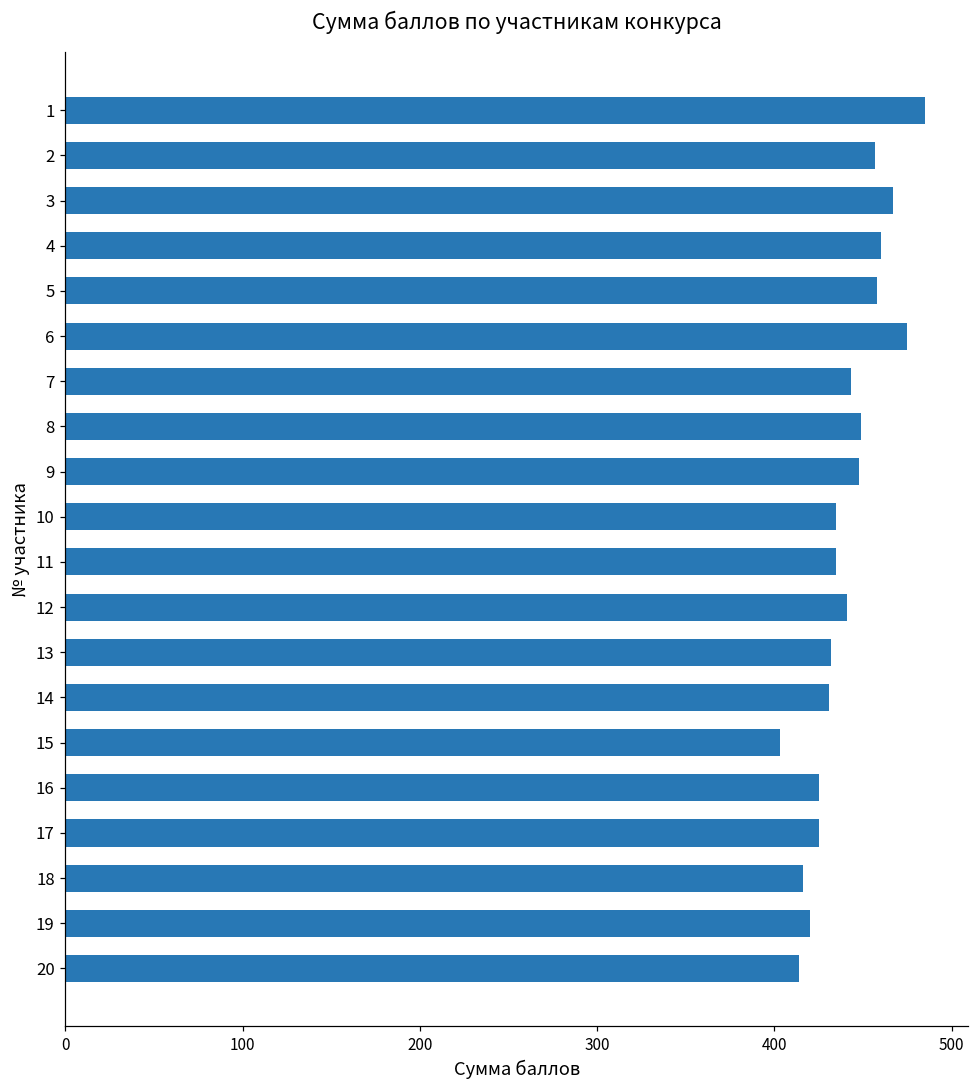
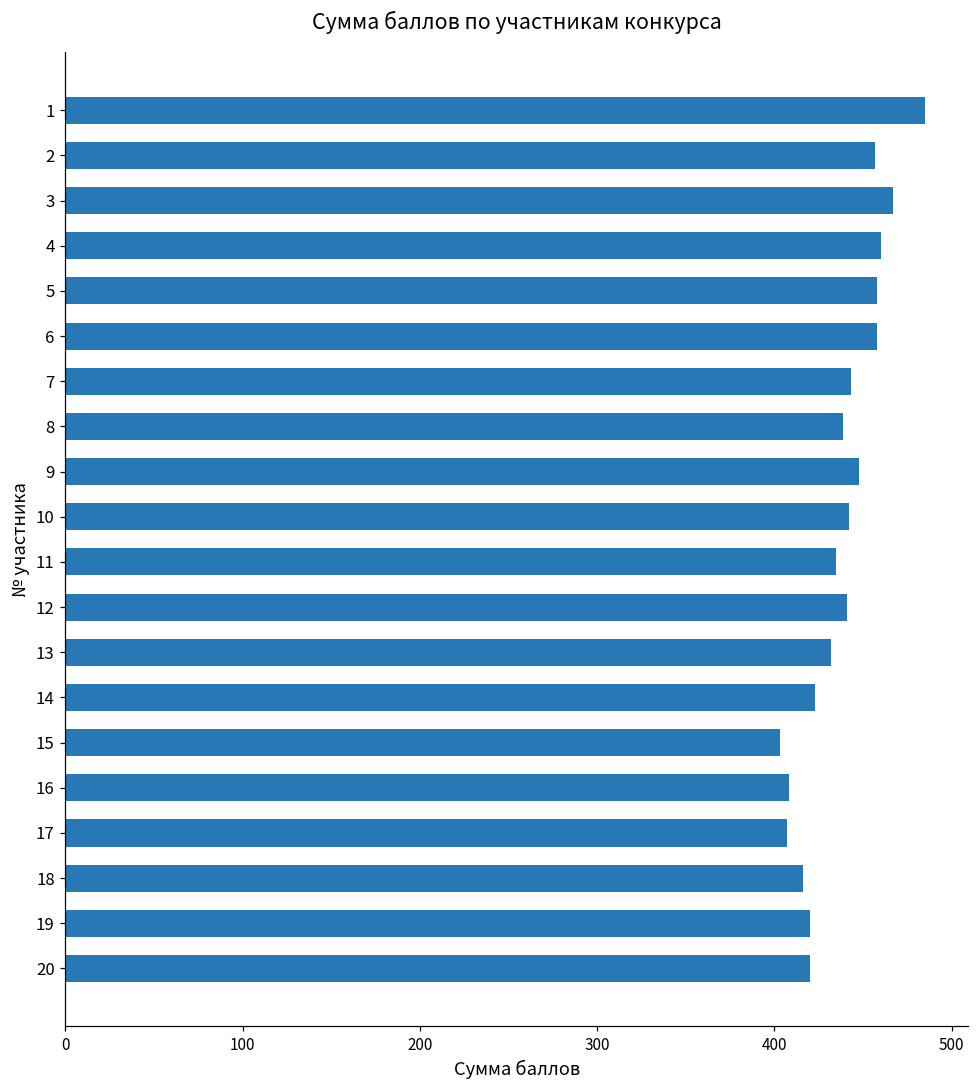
6: 475 -> 458
8: 449 -> 439
10: 435 -> 442
14: 431 -> 423
16: 425 -> 408
17: 425 -> 407
20: 414 -> 420
